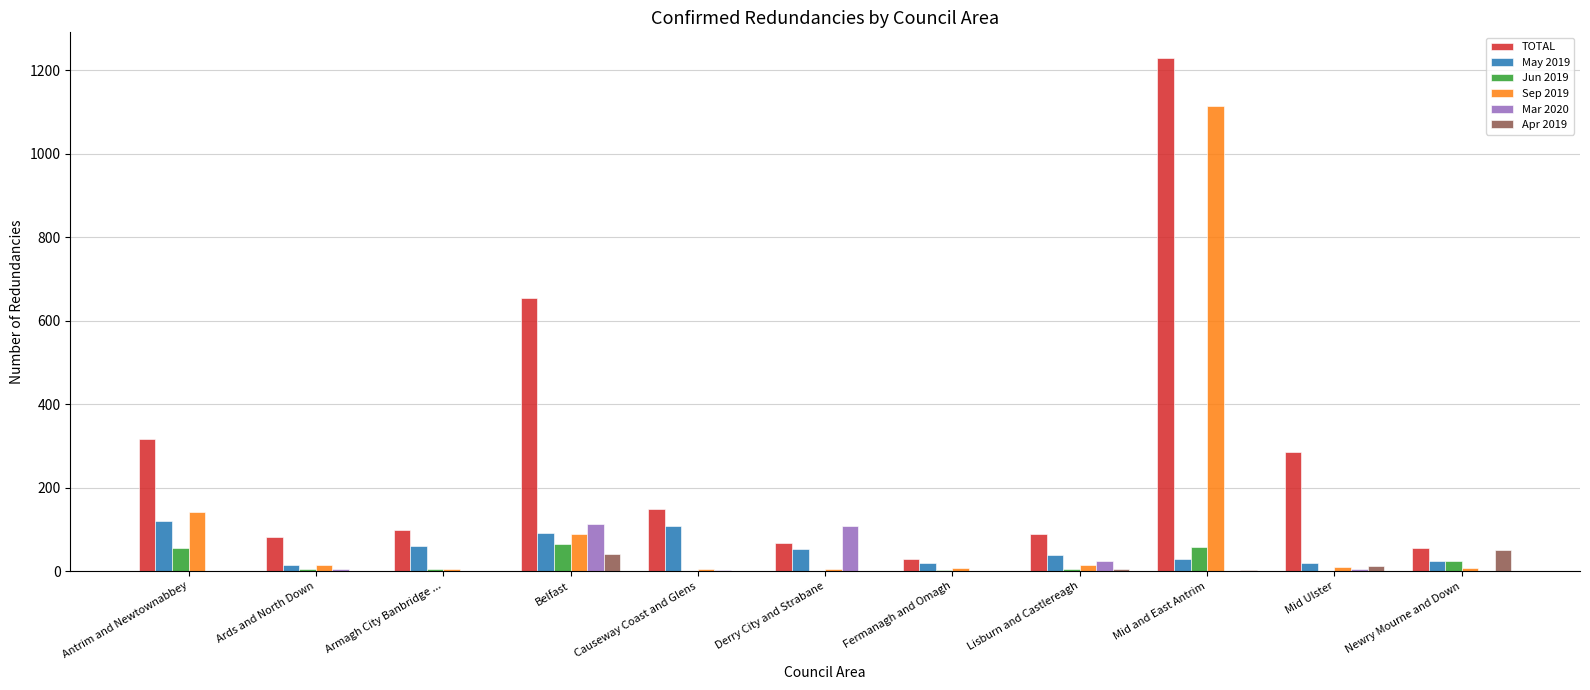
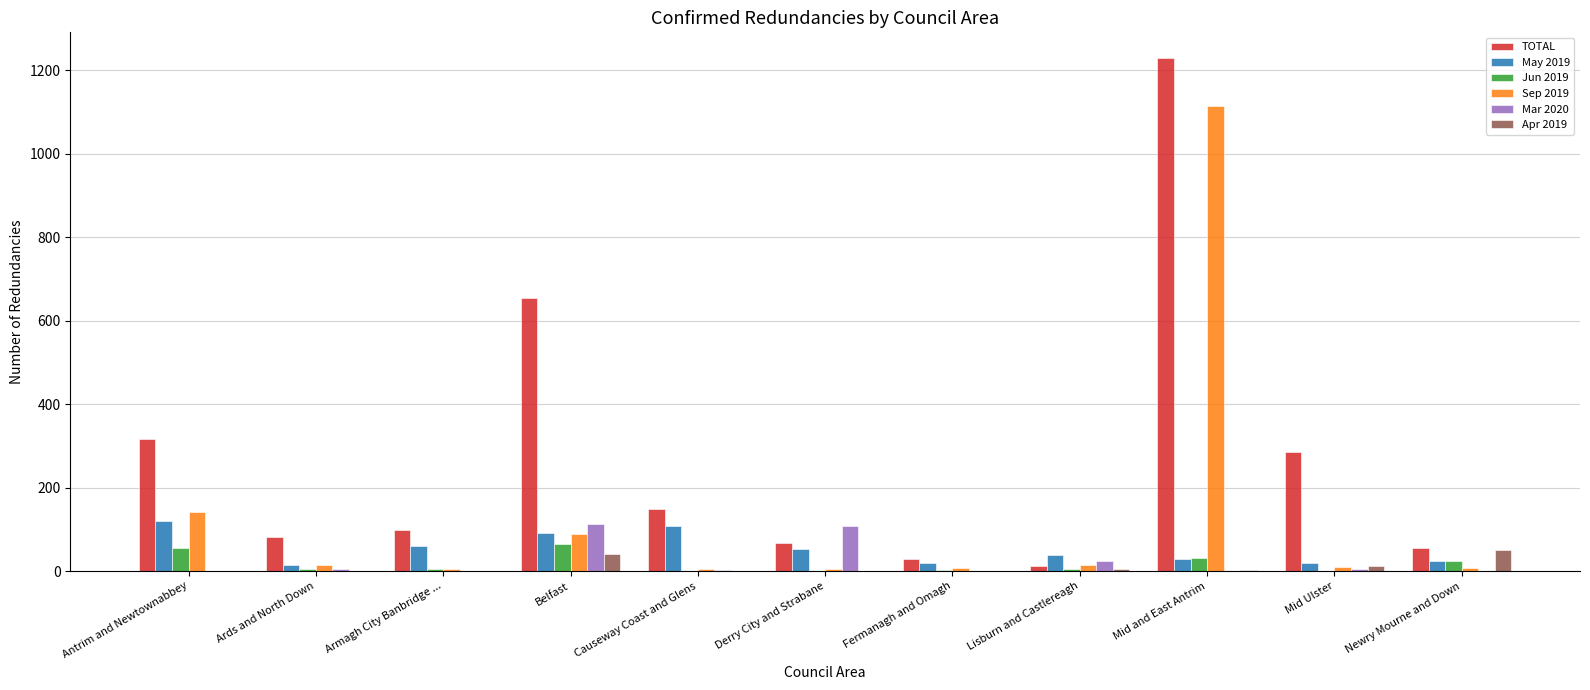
TOTAL, Lisburn and Castlereagh: 90 -> 10
Jun 2019, Mid and East Antrim: 60 -> 30
